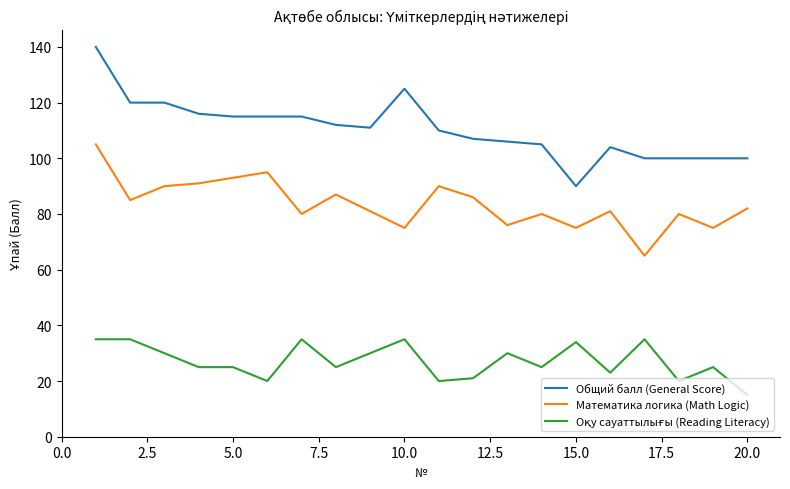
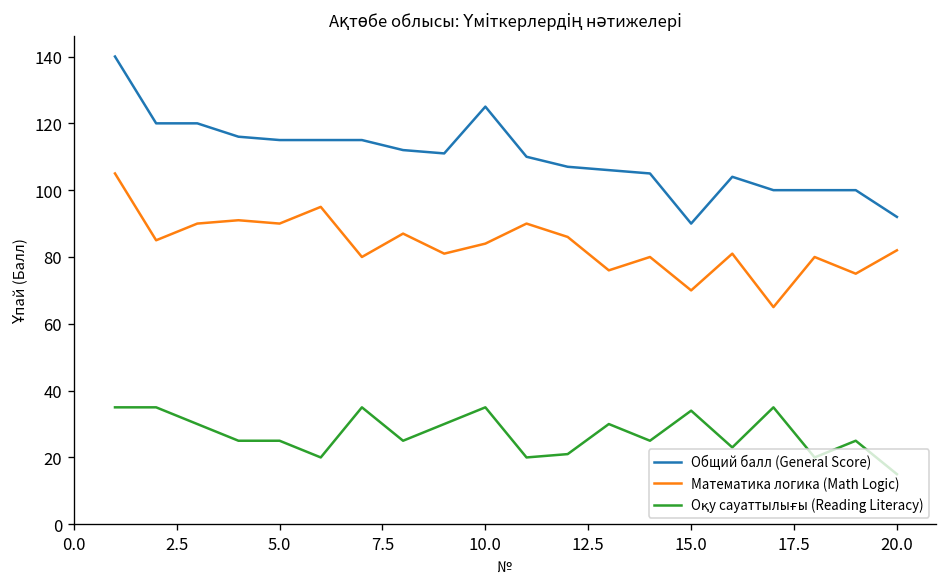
Математика логика (Math Logic), 5.0: 93 -> 90
Математика логика (Math Logic), 10.0: 75 -> 84
Математика логика (Math Logic), 15.0: 75 -> 70
Общий балл (General Score), 20.0: 100 -> 92
